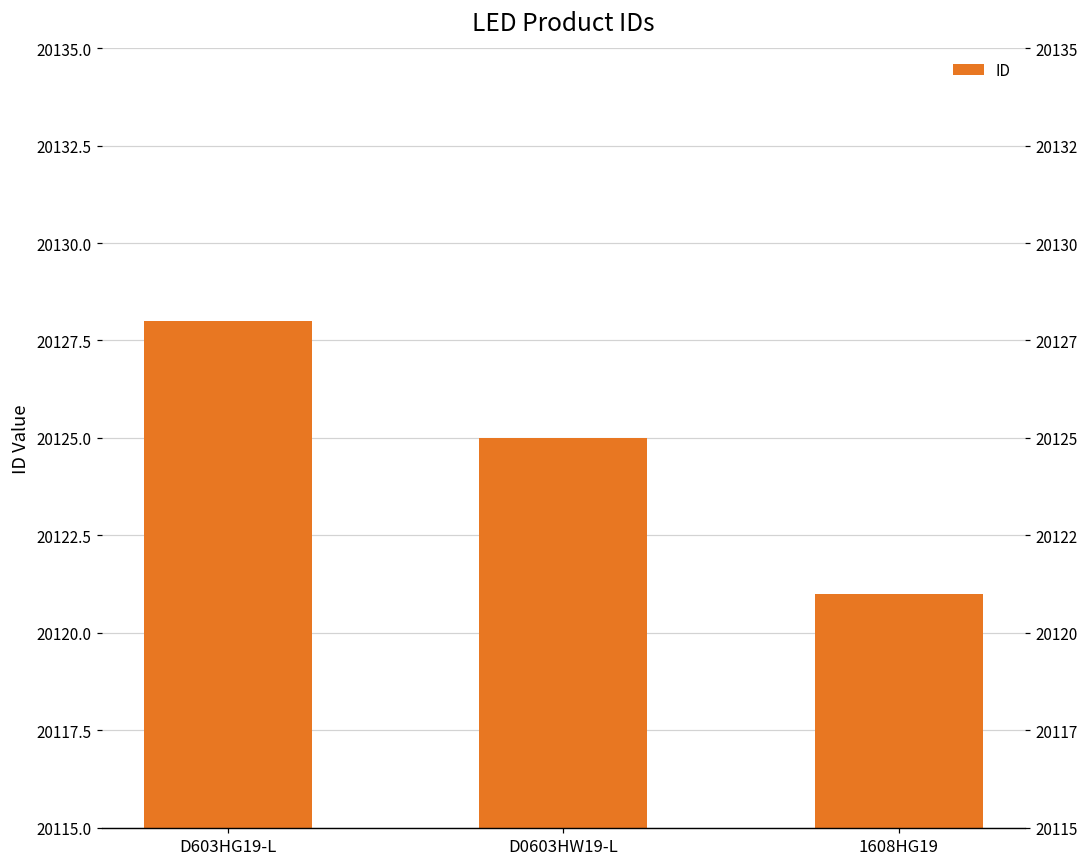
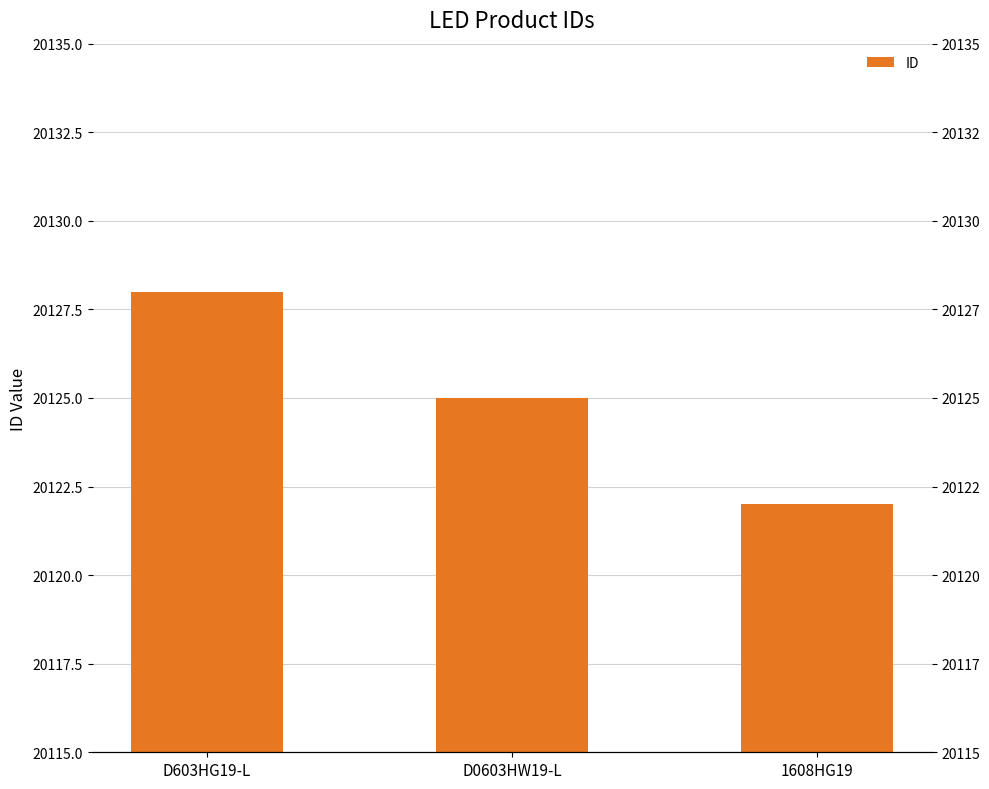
1608HG19: 20121 -> 20122
